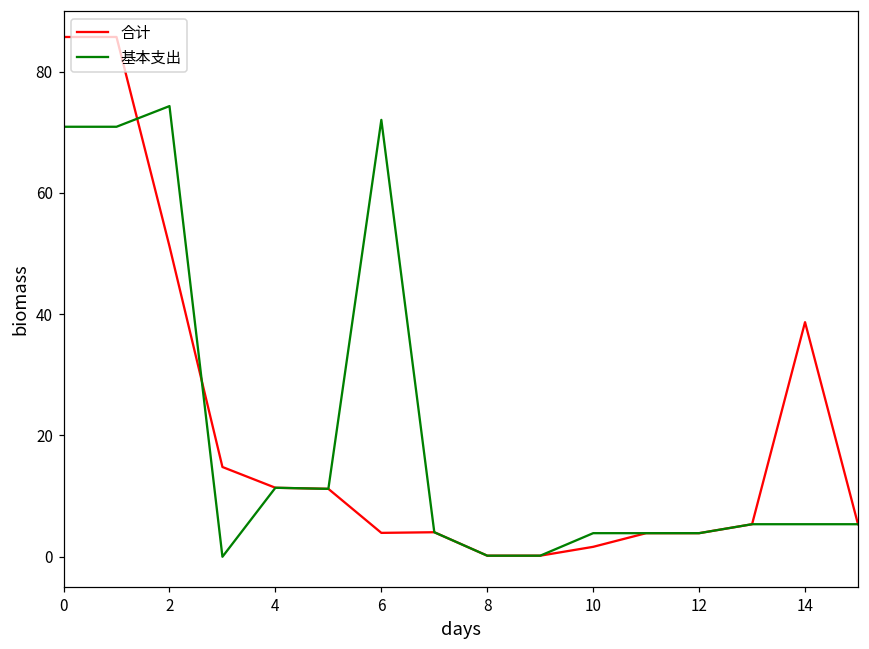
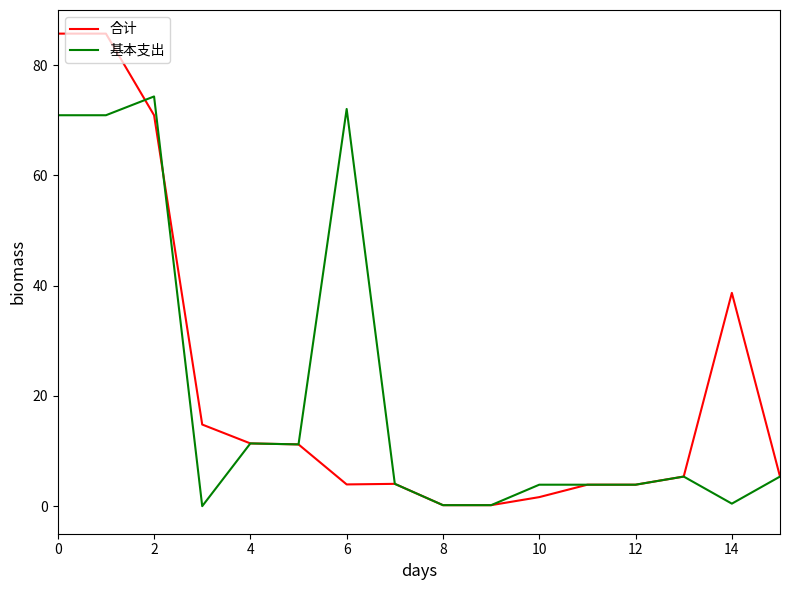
合计, 2: 51 -> 71
基本支出, 14: 5 -> 0
